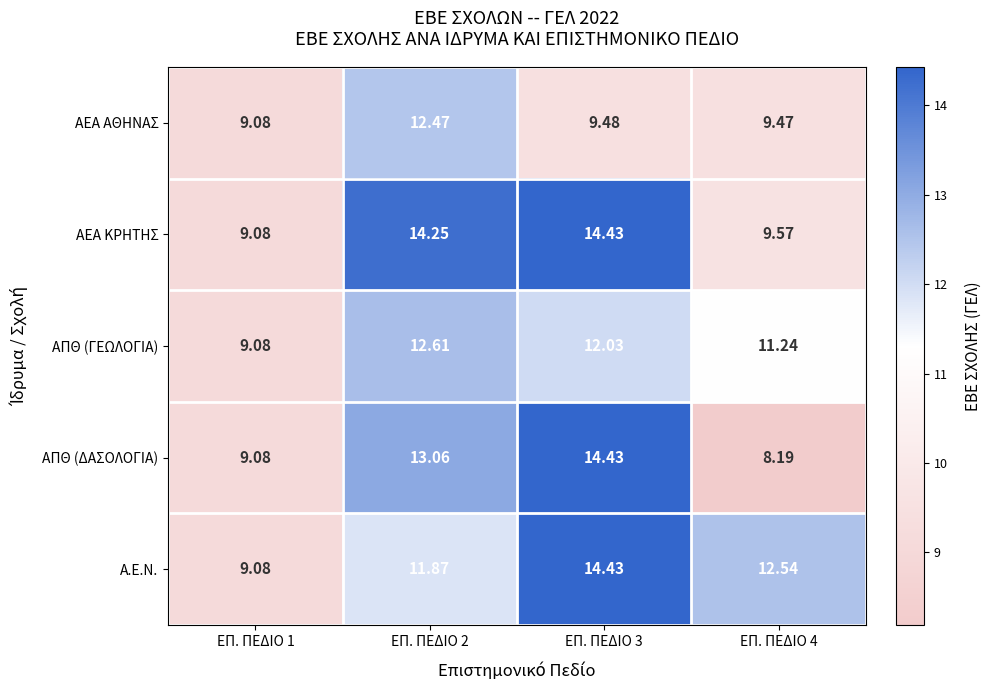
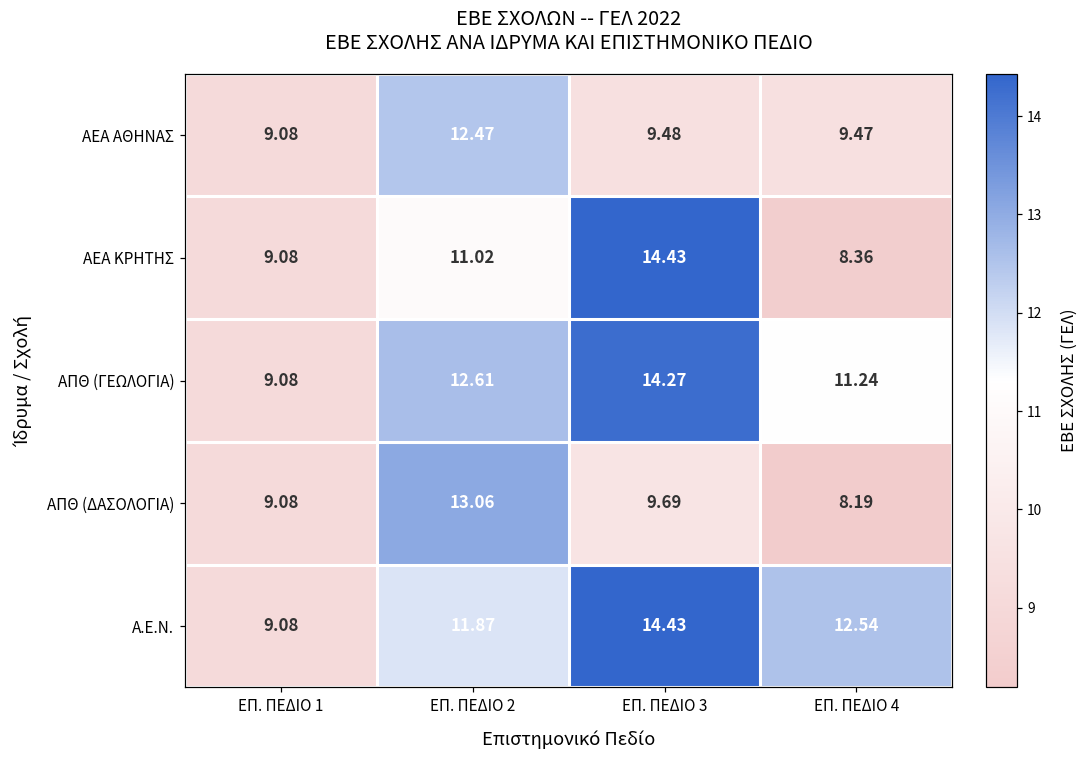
ΑΕΑ ΚΡΗΤΗΣ, ΕΠ. ΠΕΔΙΟ 2: 14.25 -> 11.02
ΑΕΑ ΚΡΗΤΗΣ, ΕΠ. ΠΕΔΙΟ 4: 9.57 -> 8.36
ΑΠΘ (ΓΕΩΛΟΓΙΑ), ΕΠ. ΠΕΔΙΟ 3: 12.03 -> 14.27
ΑΠΘ (ΔΑΣΟΛΟΓΙΑ), ΕΠ. ΠΕΔΙΟ 3: 14.43 -> 9.69
